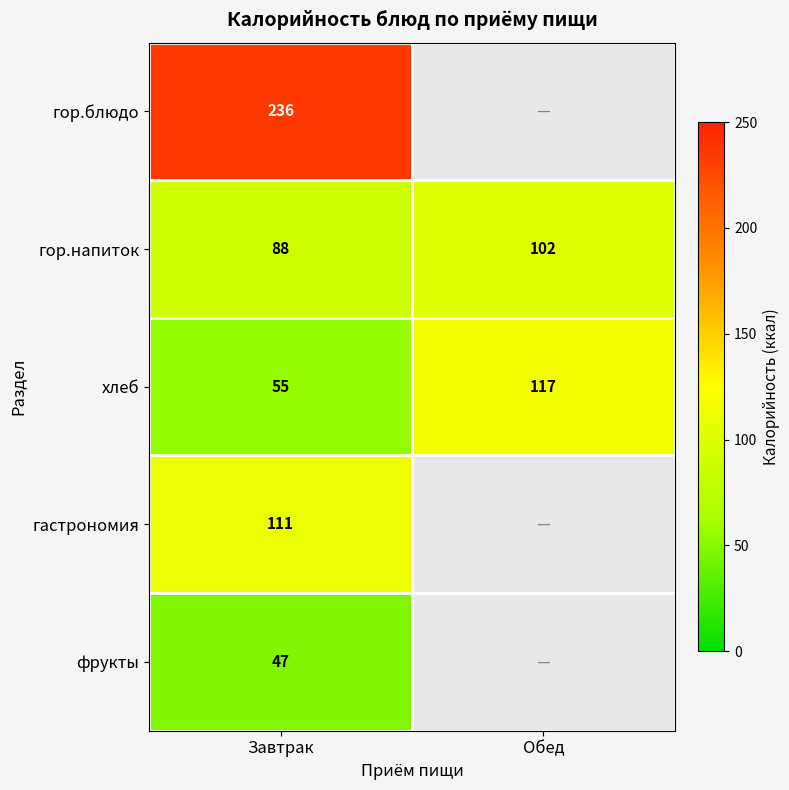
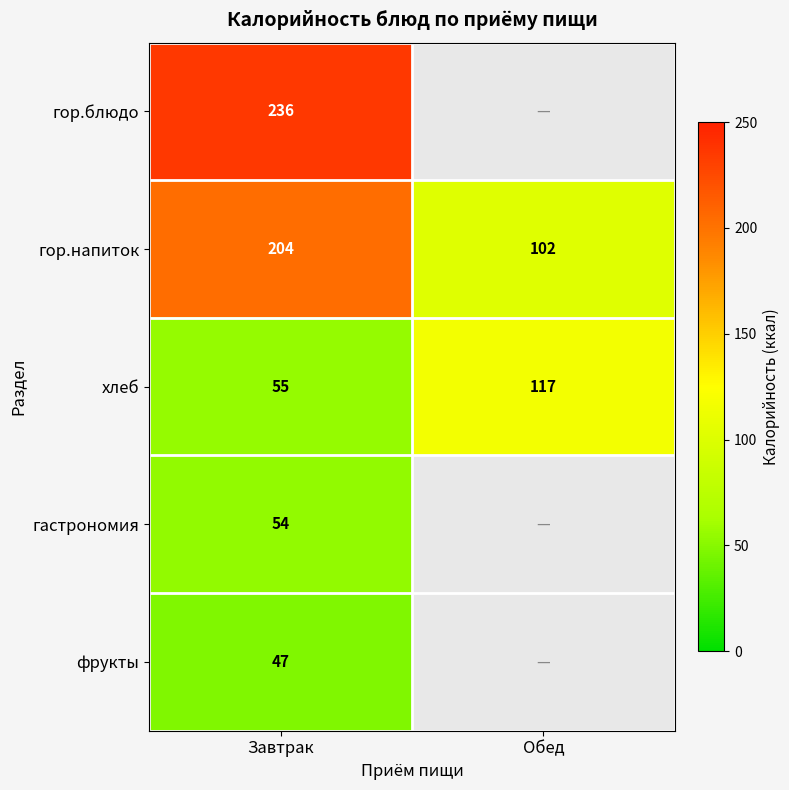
гор.напиток, Завтрак: 88 -> 204
гастрономия, Завтрак: 111 -> 54
